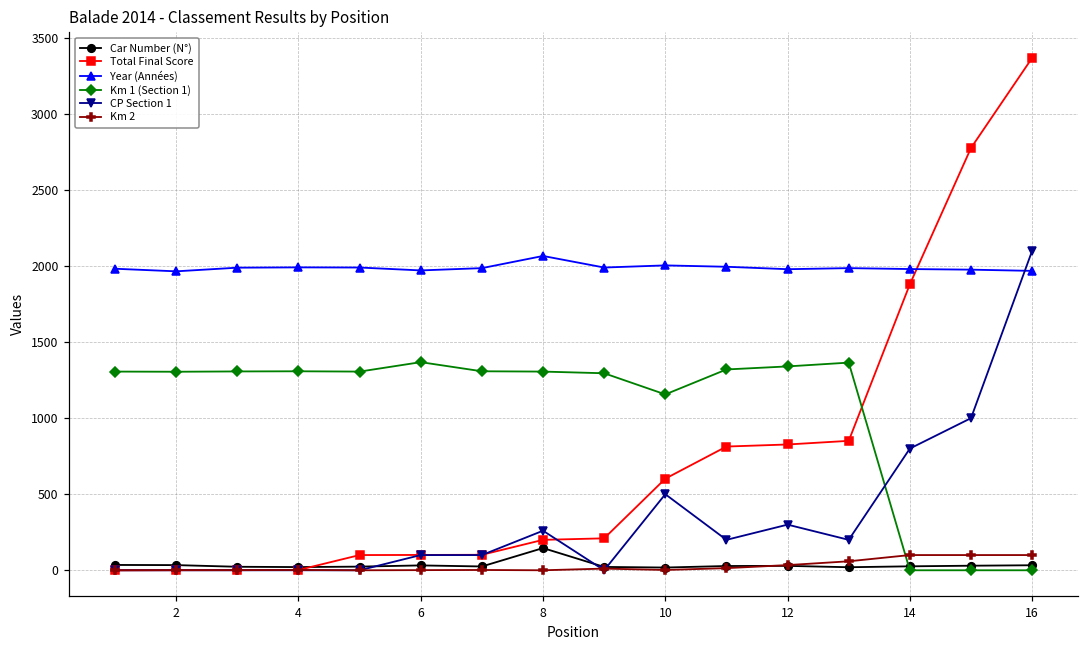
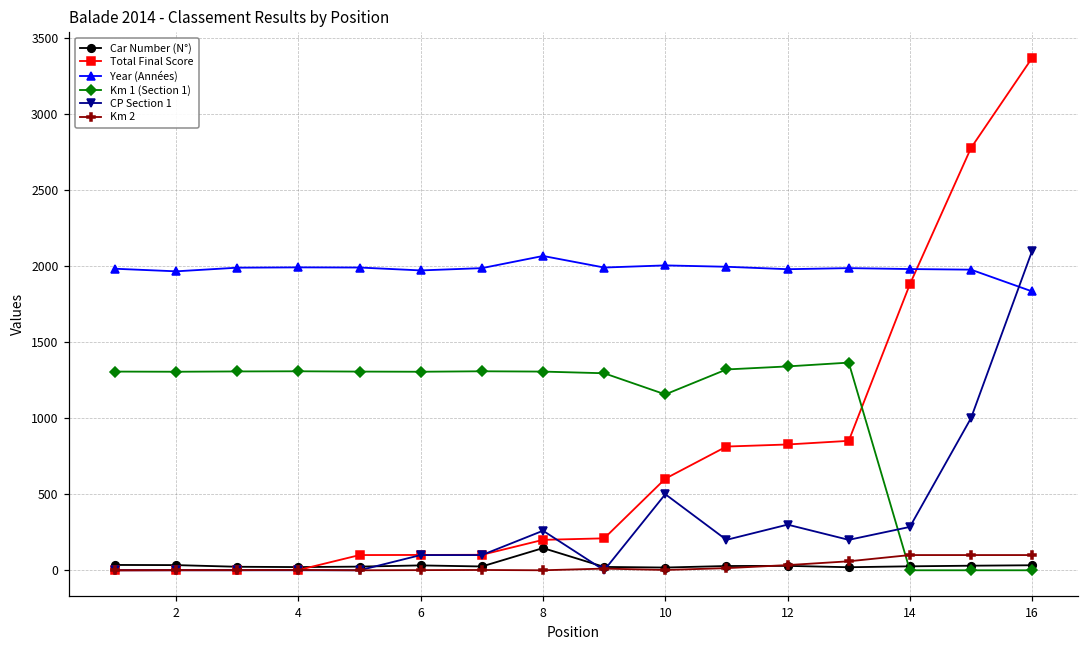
Km 1 (Section 1), 6: 1370 -> 1310
CP Section 1, 14: 800 -> 290
Year (Années), 16: 1970 -> 1830
